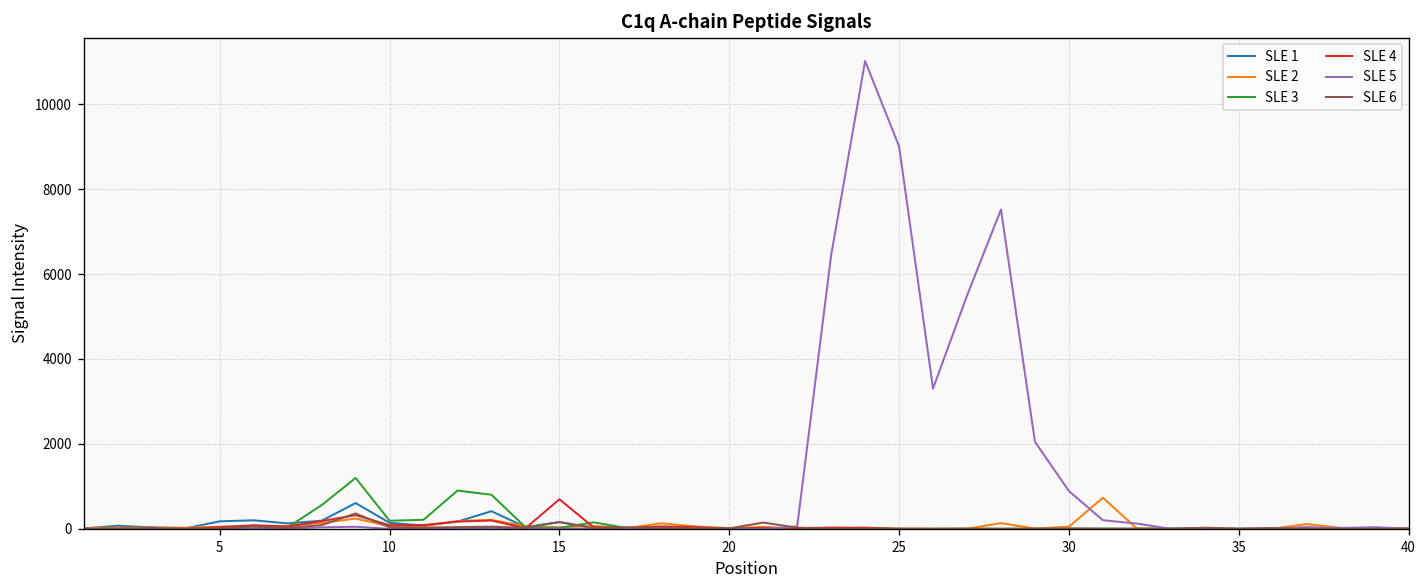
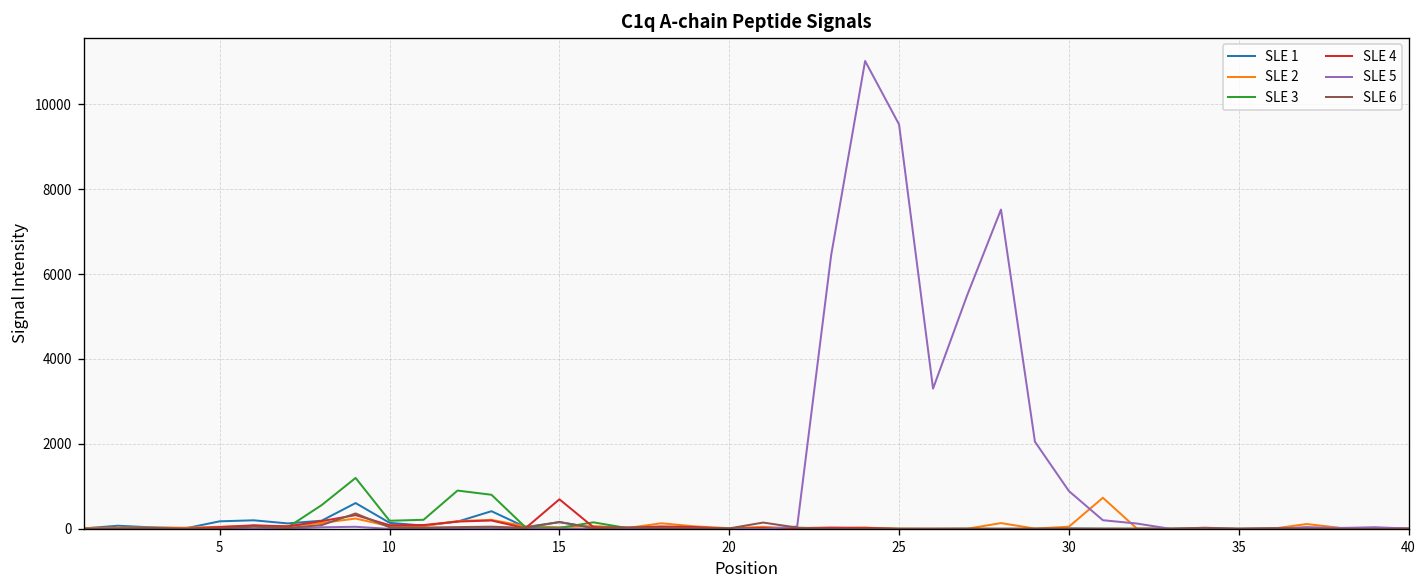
SLE 5, 25: 9000 -> 9500
